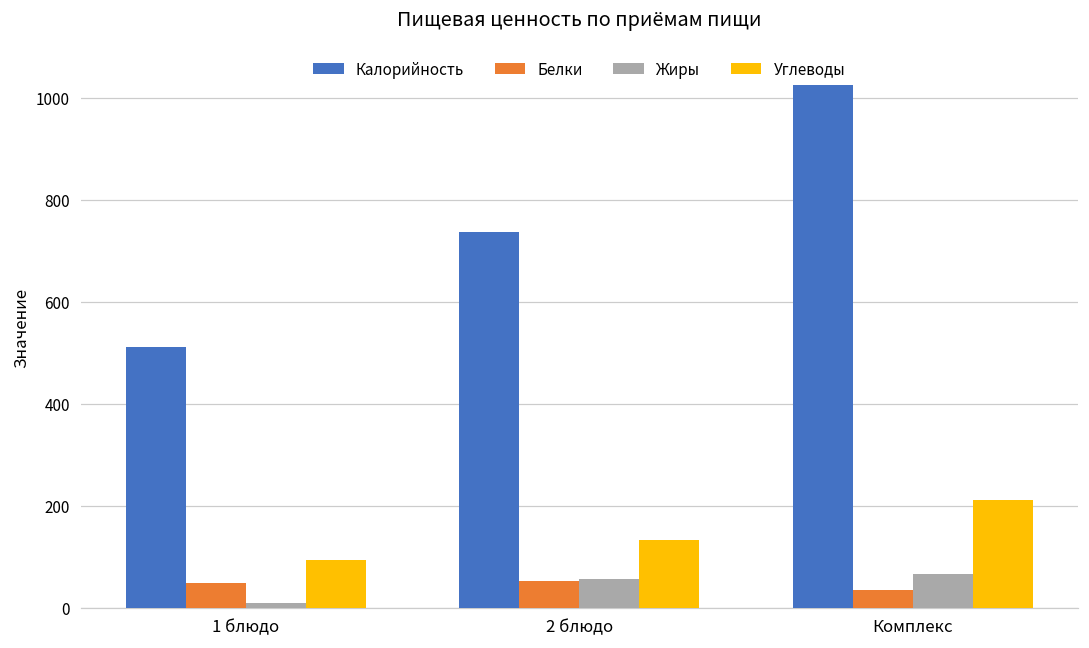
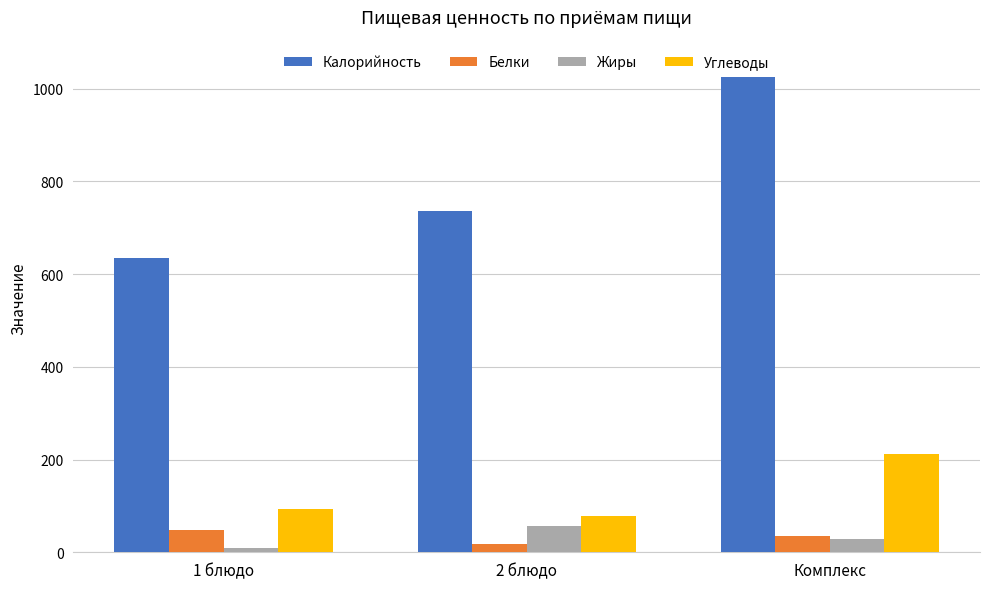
Калорийность, 1 блюдо: 510 -> 640
Белки, 2 блюдо: 50 -> 20
Углеводы, 2 блюдо: 130 -> 80
Жиры, Комплекс: 70 -> 30
